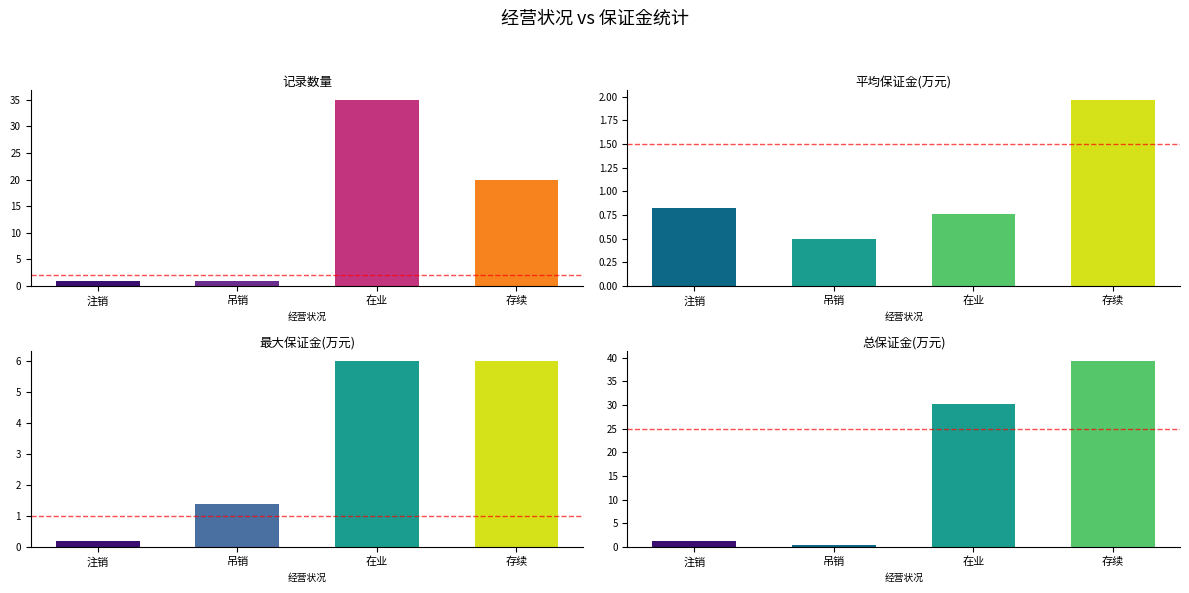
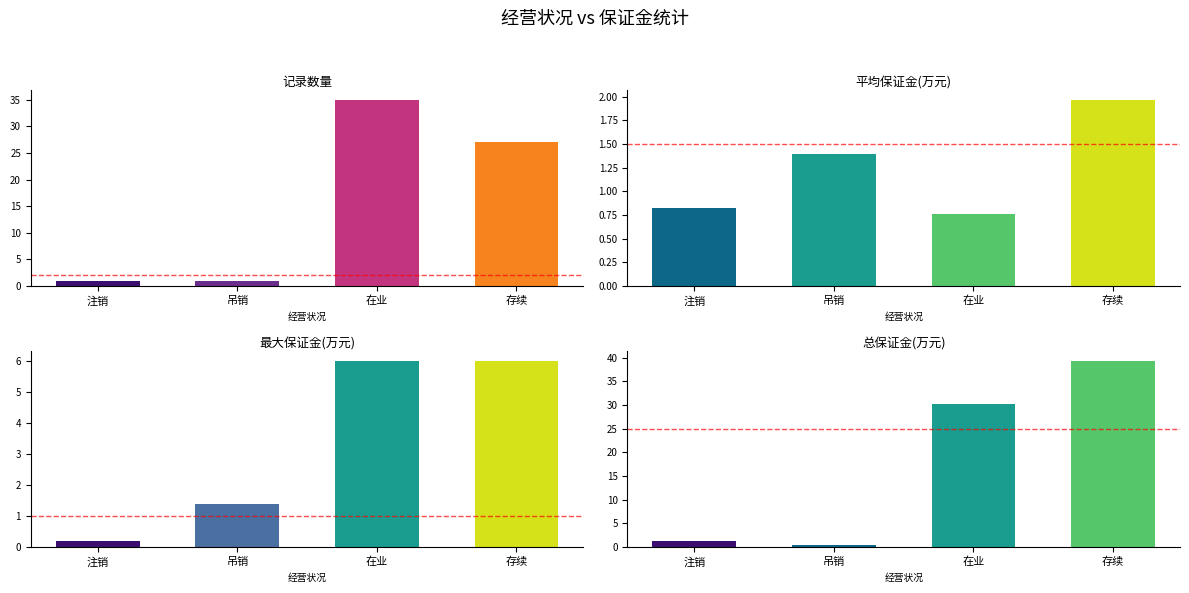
记录数量, 存续: 20 -> 27
平均保证金(万元), 吊销: 0.5 -> 1.4
